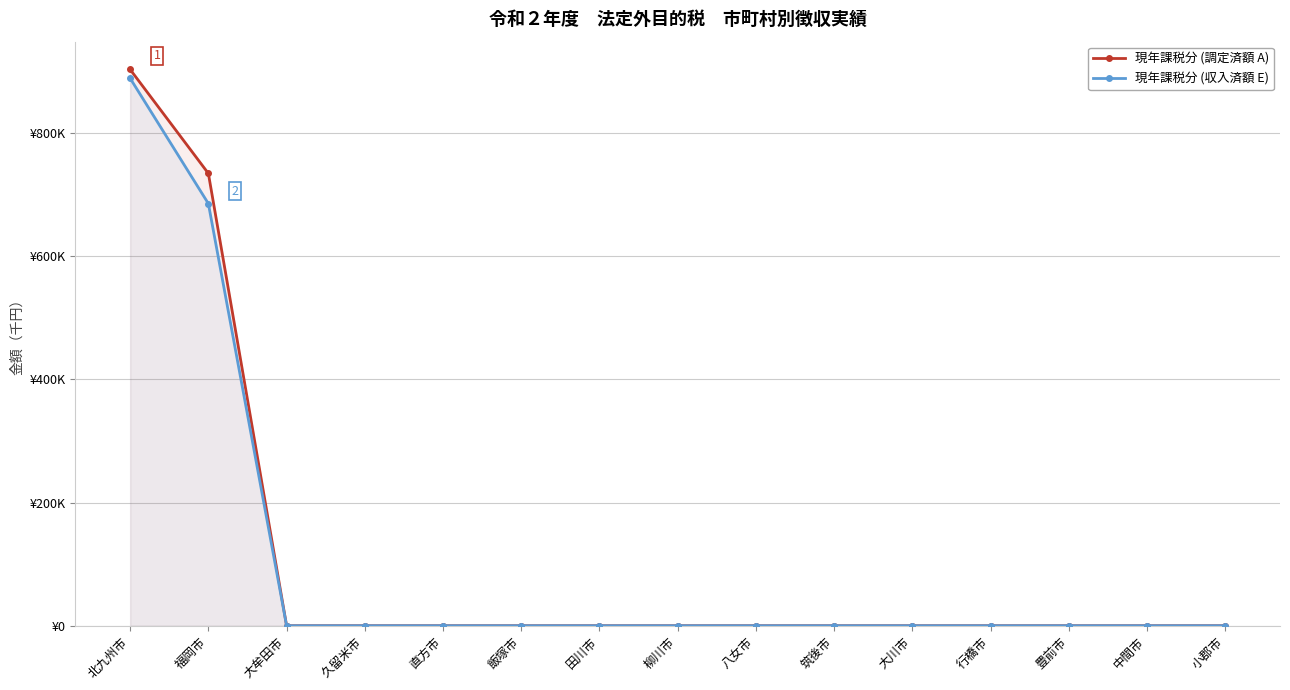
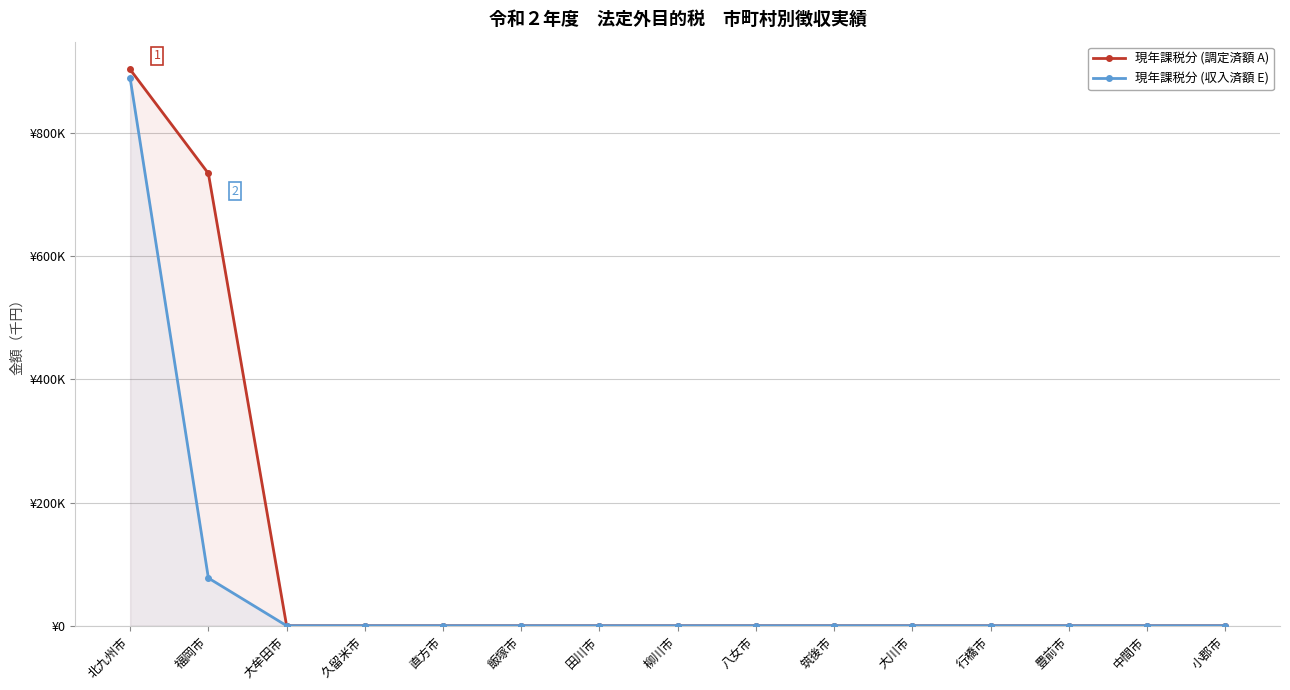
現年課税分 (収入済額 E), 福岡市: ¥690000 -> ¥80000
